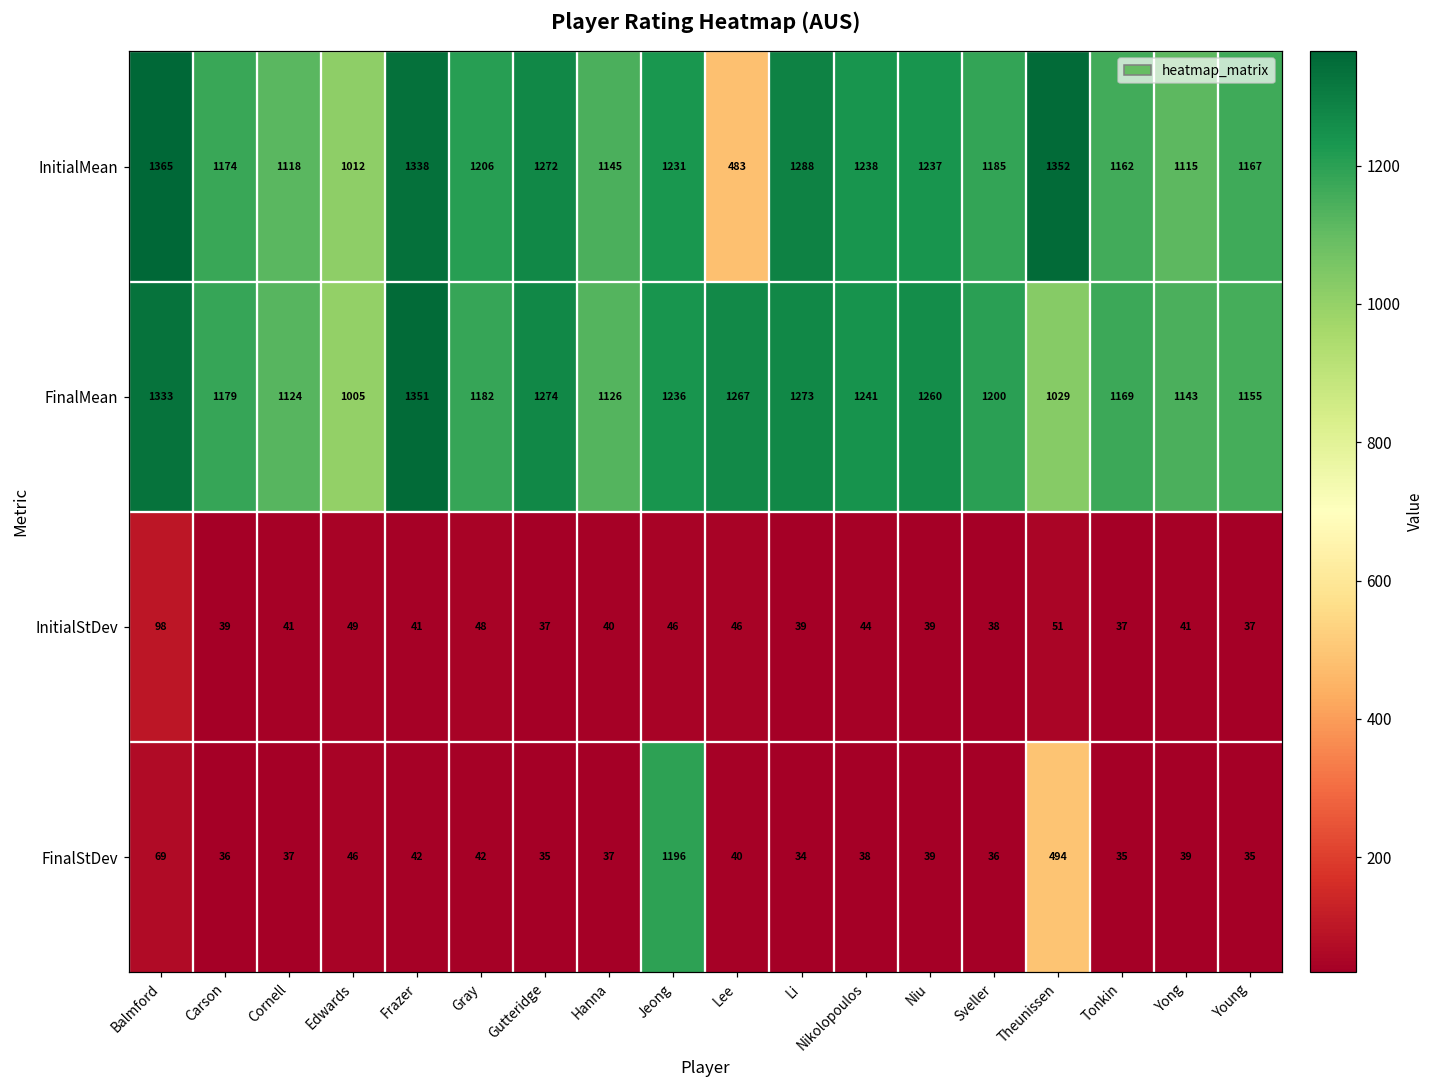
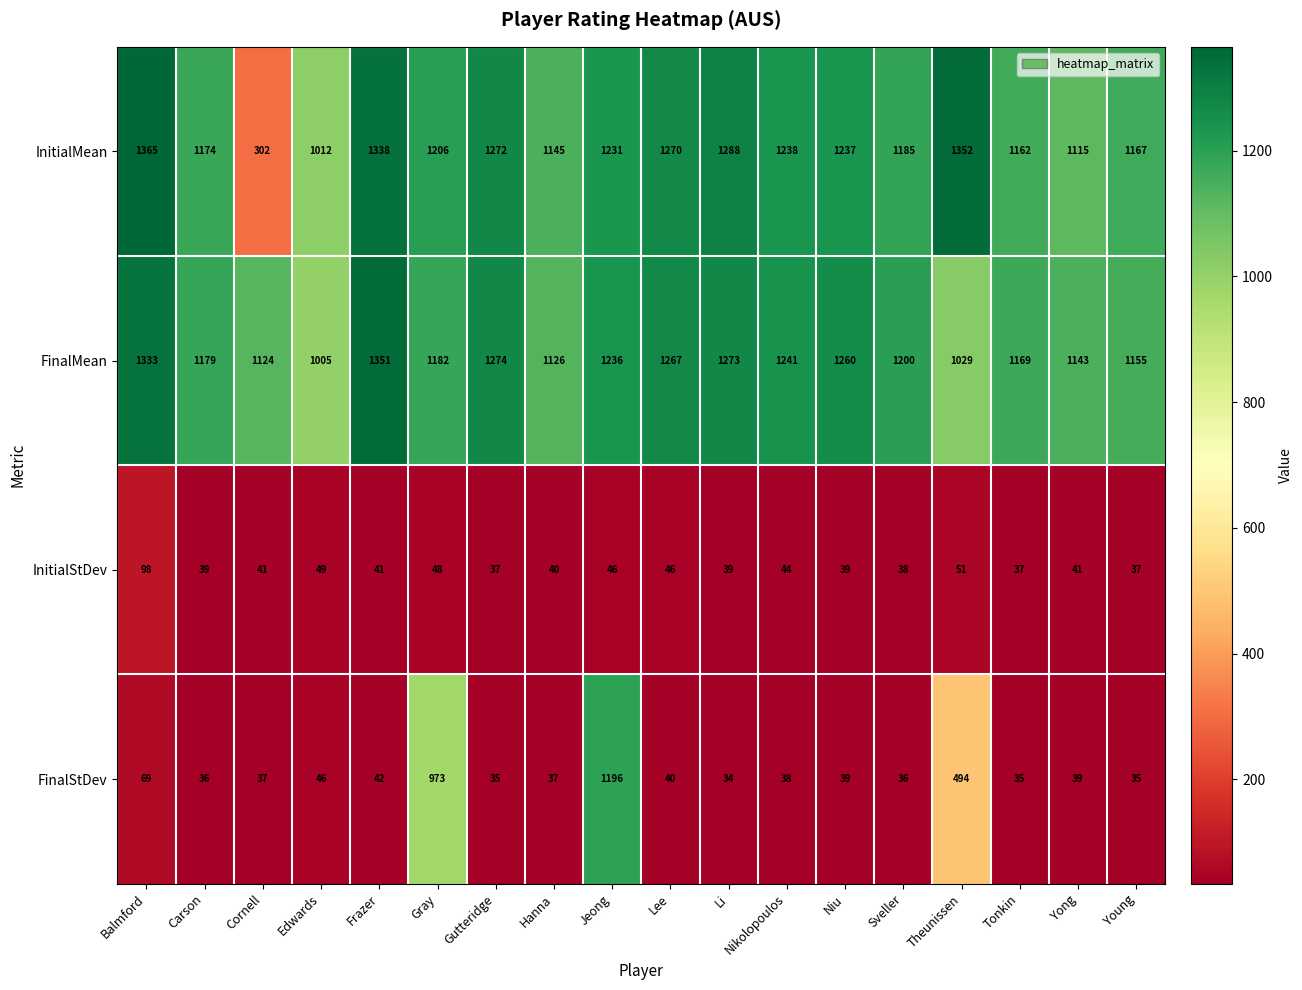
InitialMean, Cornell: 1118 -> 302
InitialMean, Lee: 483 -> 1270
FinalStDev, Gray: 42 -> 973
